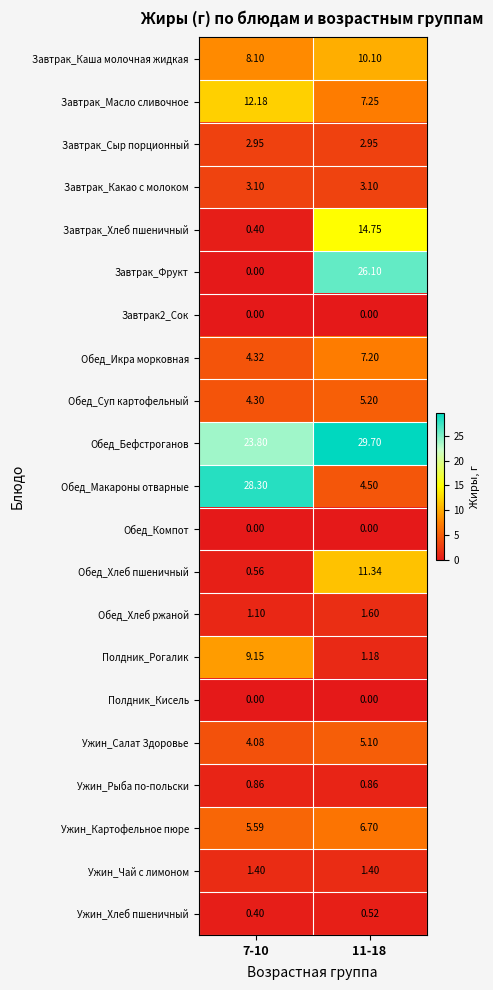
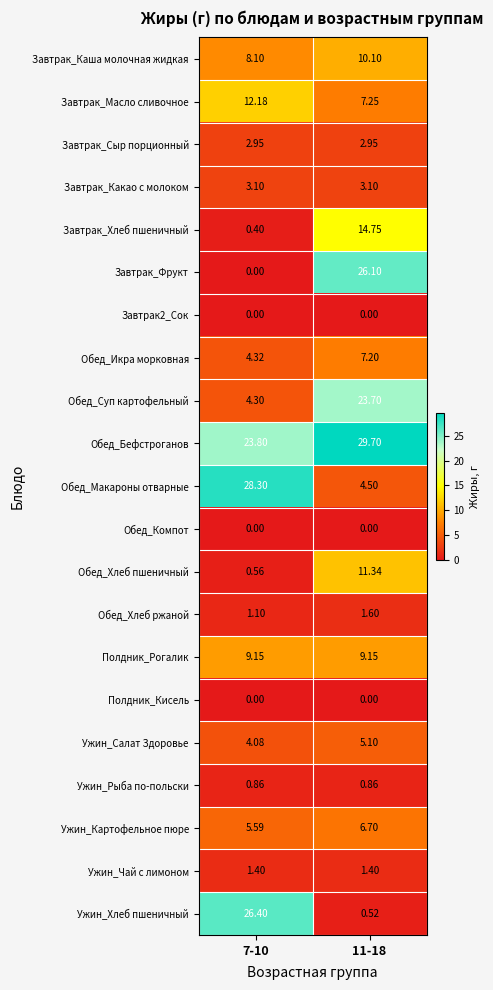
Обед_Суп картофельный, 11-18: 5.20 -> 23.70
Полдник_Рогалик, 11-18: 1.18 -> 9.15
Ужин_Хлеб пшеничный, 7-10: 0.40 -> 26.40
